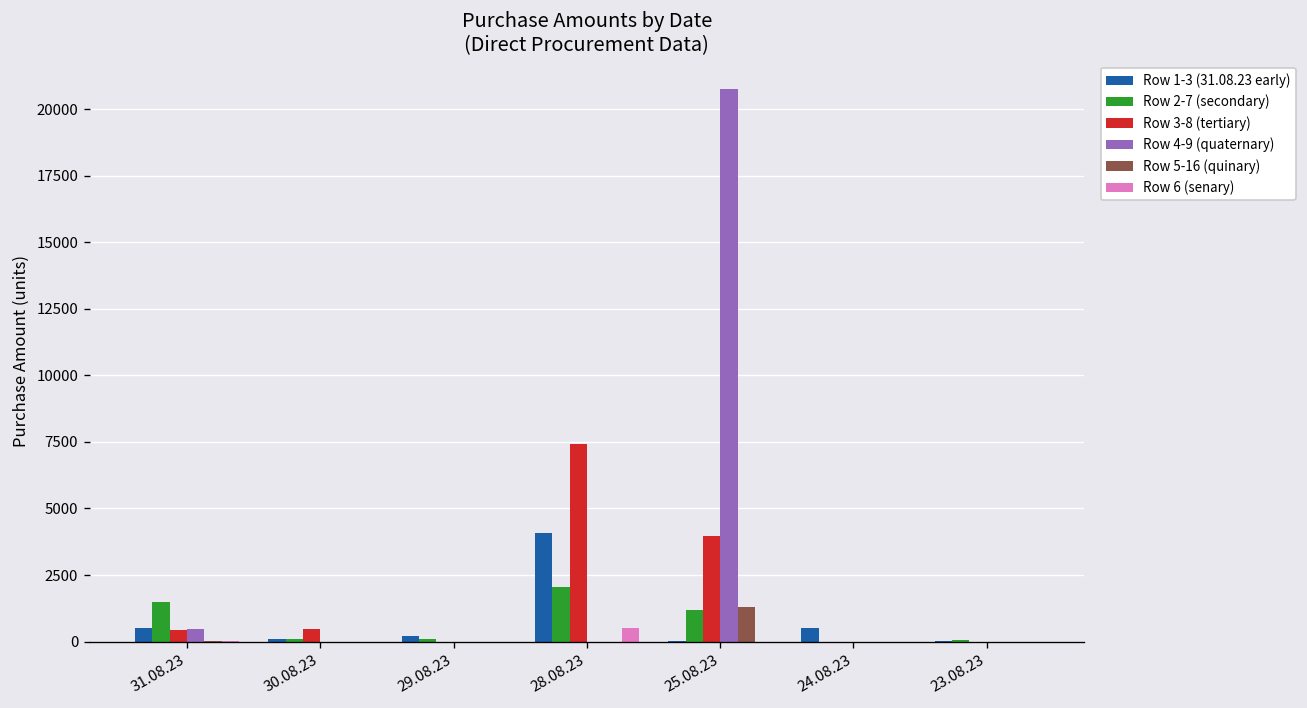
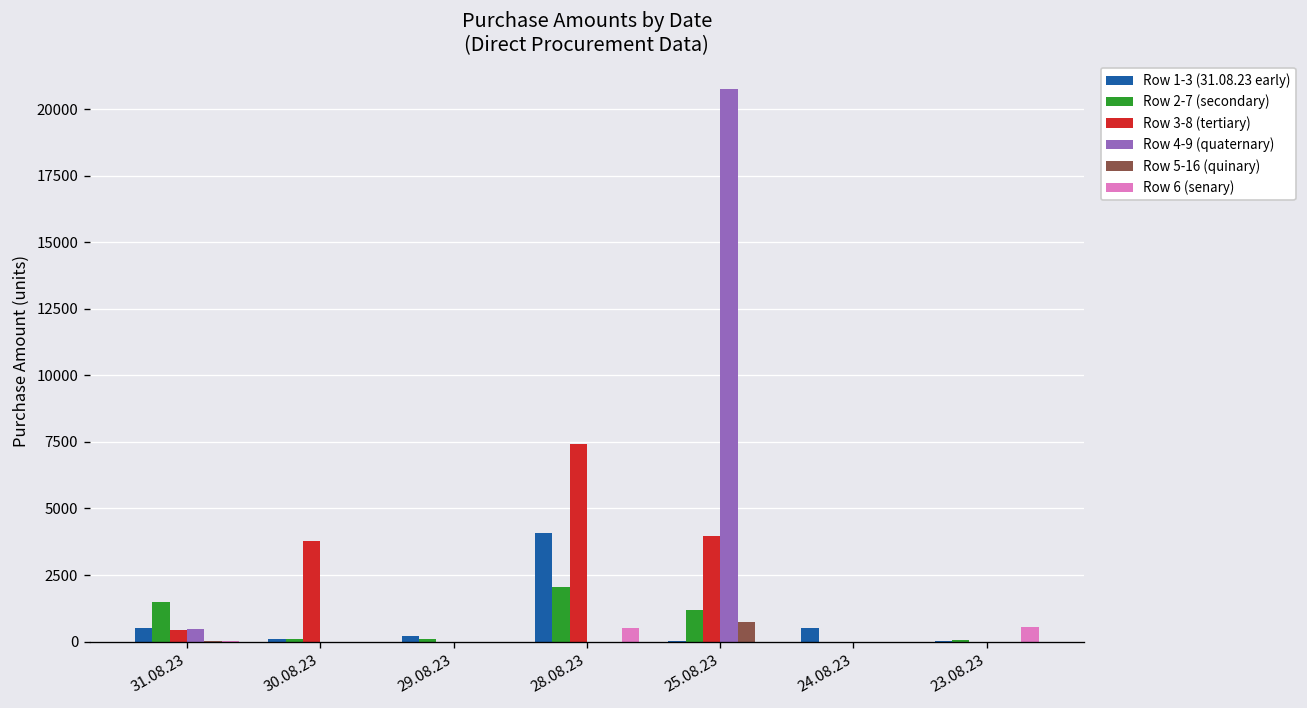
Row 3-8 (tertiary), 30.08.23: 500 -> 3800
Row 5-16 (quinary), 25.08.23: 1300 -> 800
Row 6 (senary), 23.08.23: 0 -> 600
